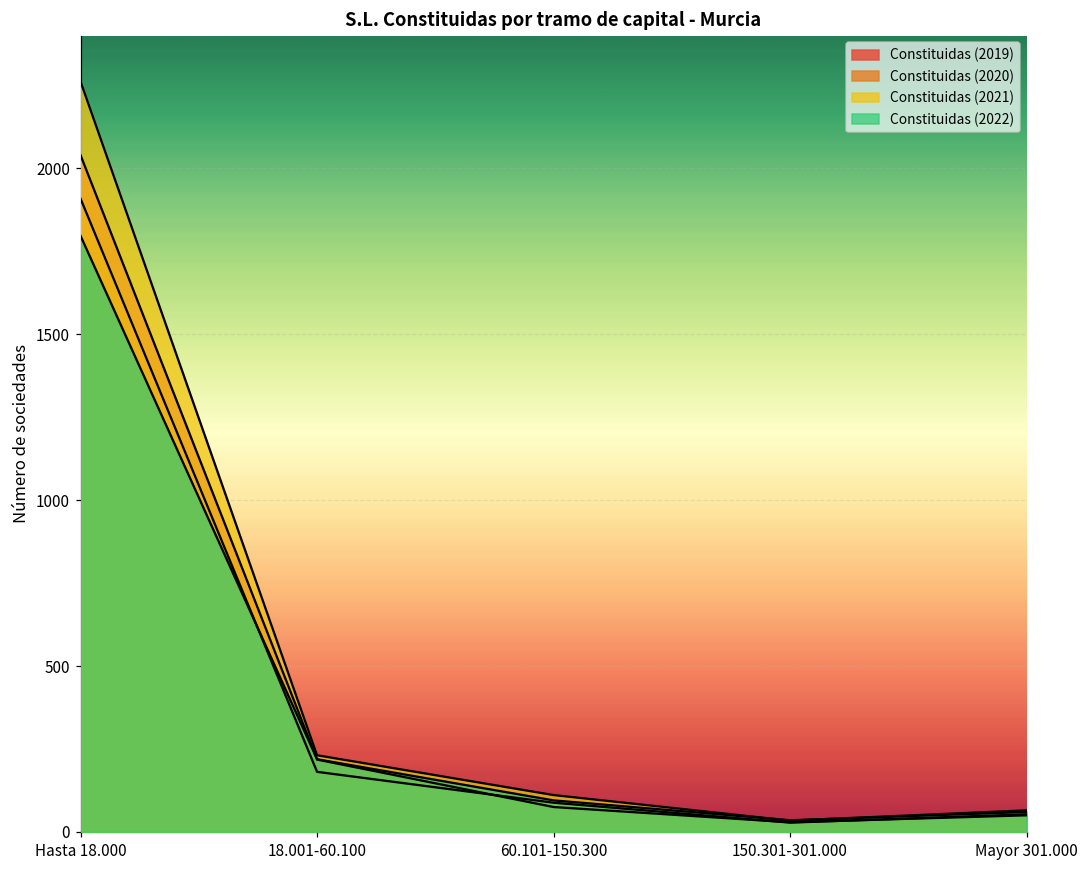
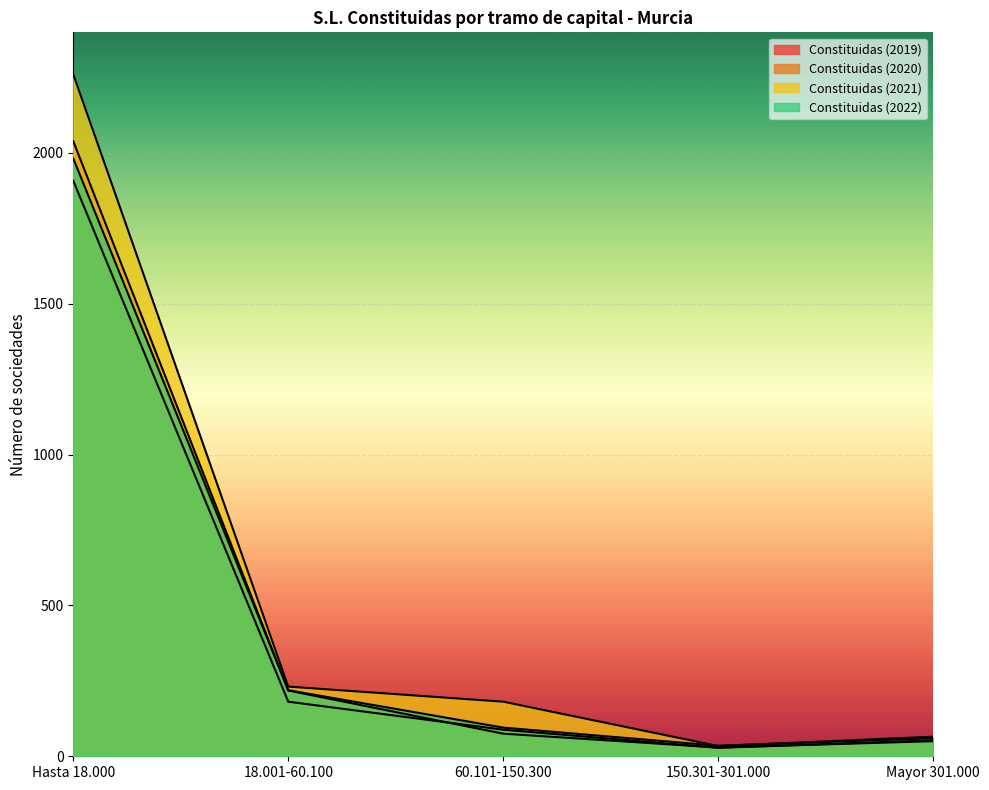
Constituidas (2022), Hasta 18.000: 1800 -> 1980
Constituidas (2021), 60.101-150.300: 110 -> 180
